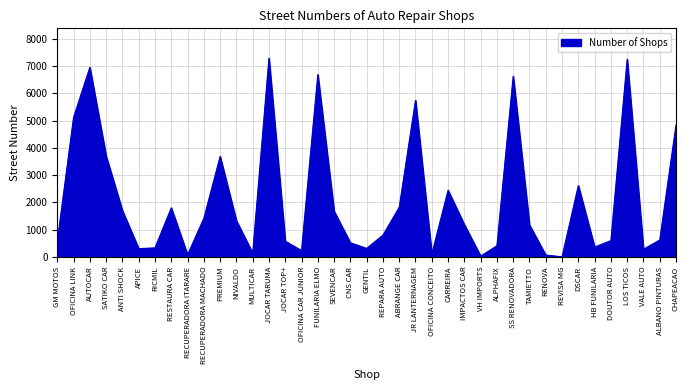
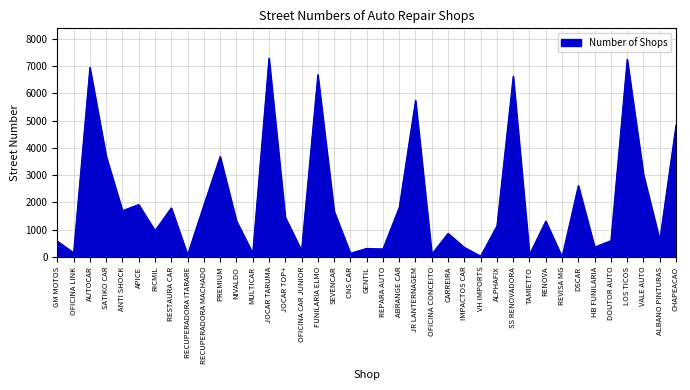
OFICINA LINK: 5100 -> 200
APICE: 300 -> 1900
RICMIL: 300 -> 1000
RECUPERADORA MACHADO: 1400 -> 1900
JOCAR TOP+: 600 -> 1500
CNS CAR: 500 -> 100
REPARA AUTO: 800 -> 300
CARREIRA: 2400 -> 900
IMPACTOS CAR: 1200 -> 400
ALPHAFIX: 400 -> 1100
TAMIETTO: 1200 -> 100
RENOVA: 100 -> 1300
VALE AUTO: 300 -> 3000
